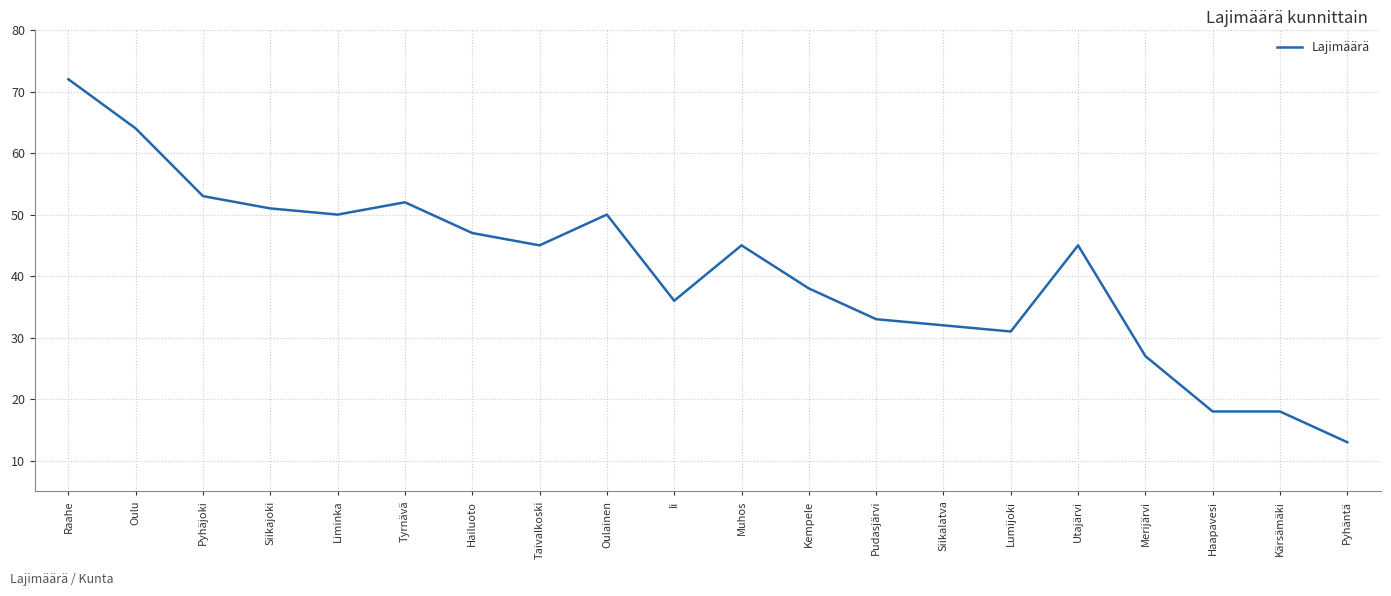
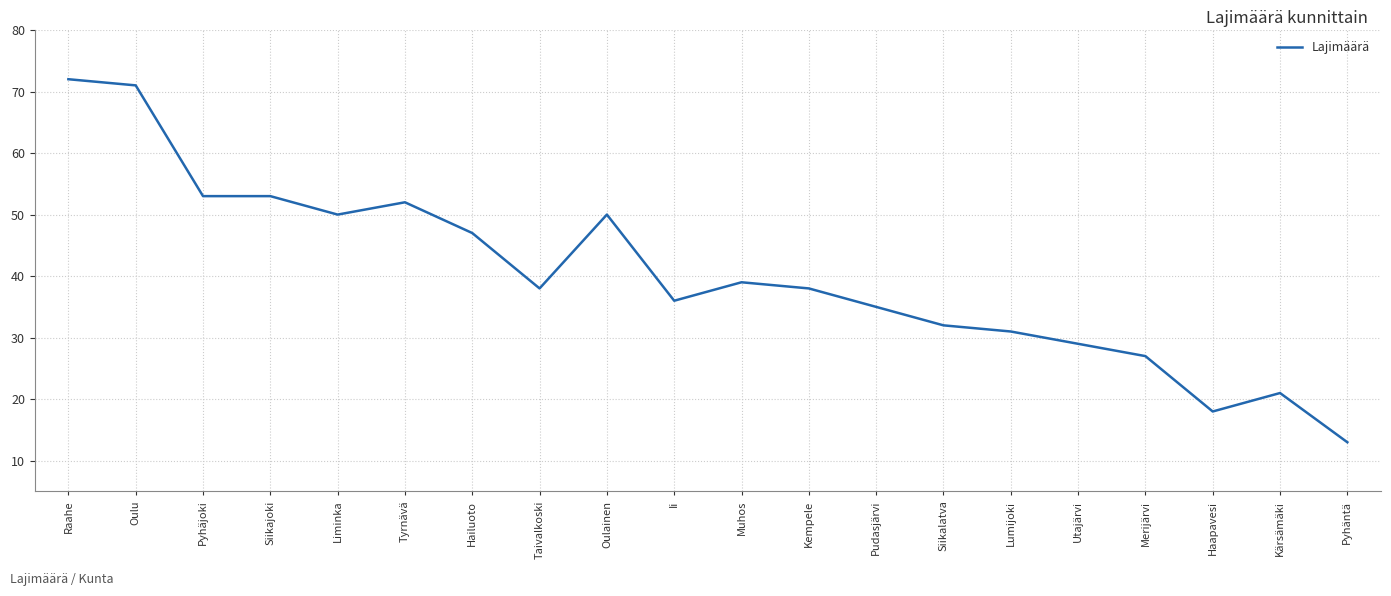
Oulu: 64 -> 71
Siikajoki: 51 -> 53
Taivalkoski: 45 -> 38
Muhos: 45 -> 39
Pudasjärvi: 33 -> 35
Utajärvi: 45 -> 29
Kärsämäki: 18 -> 21
